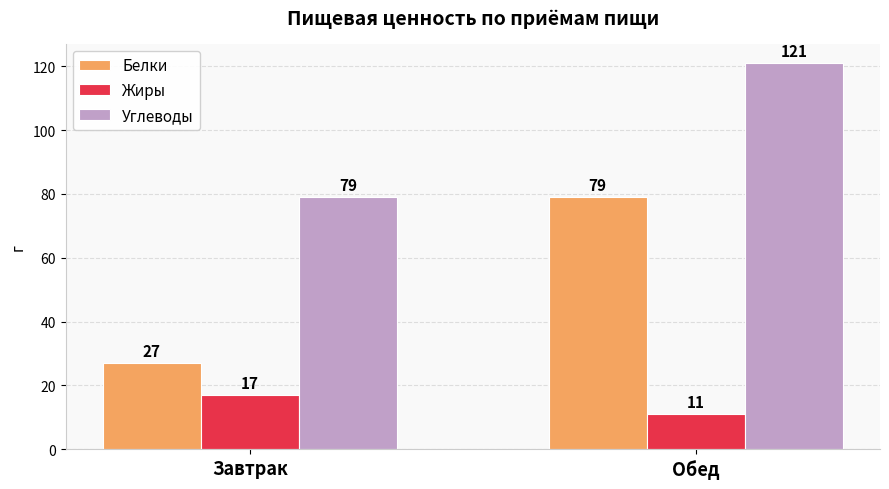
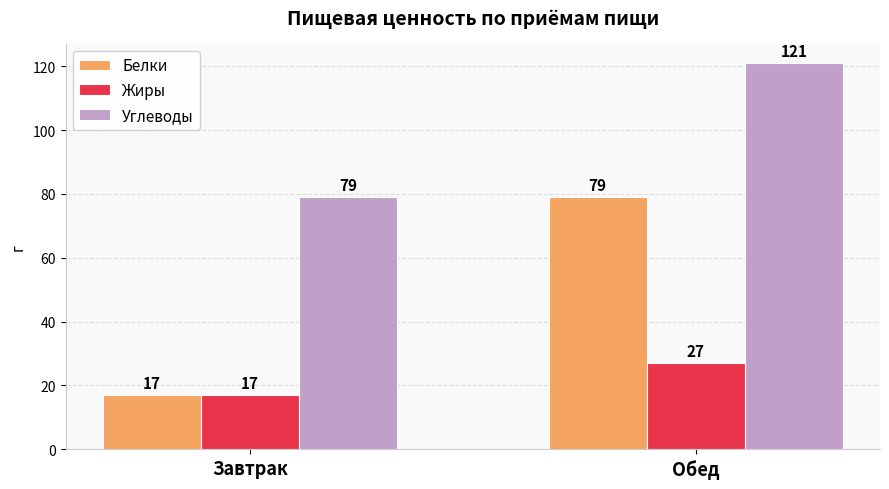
Белки, Завтрак: 27 -> 17
Жиры, Обед: 11 -> 27
